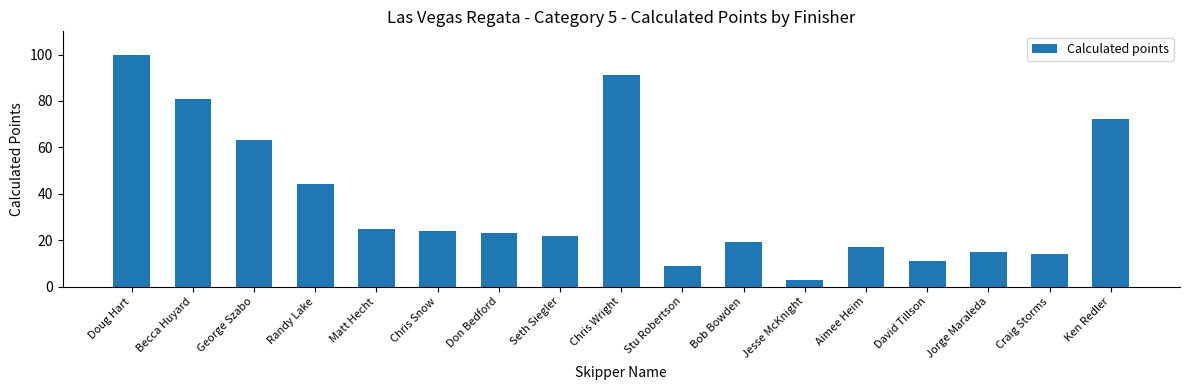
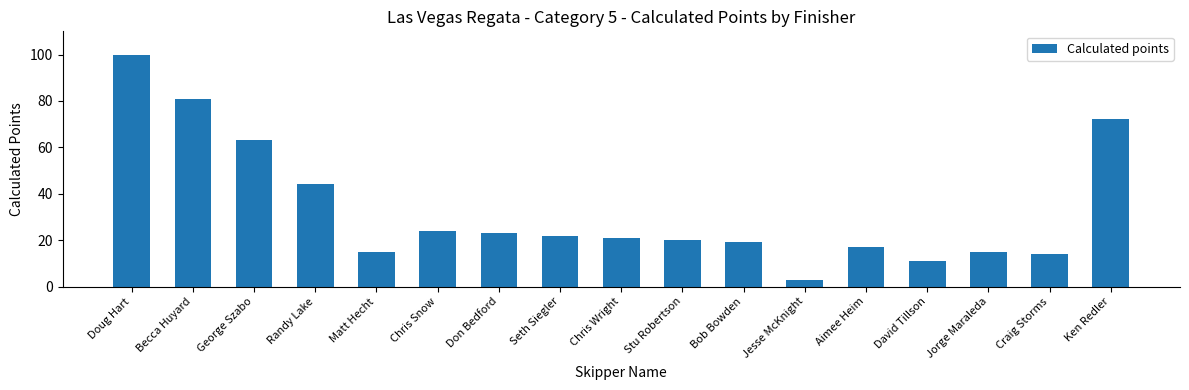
Matt Hecht: 25 -> 15
Chris Wright: 91 -> 21
Stu Robertson: 9 -> 20
